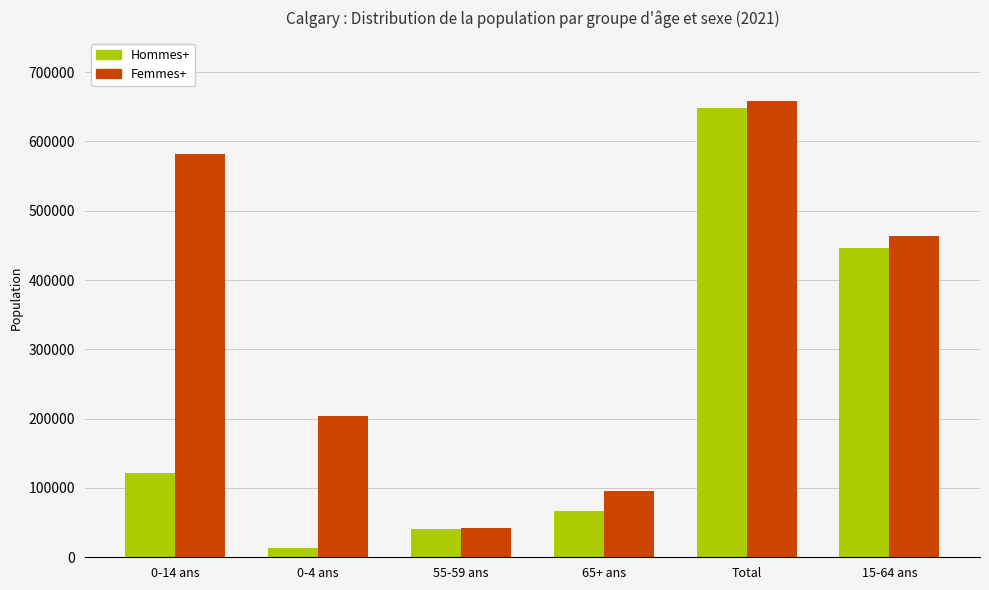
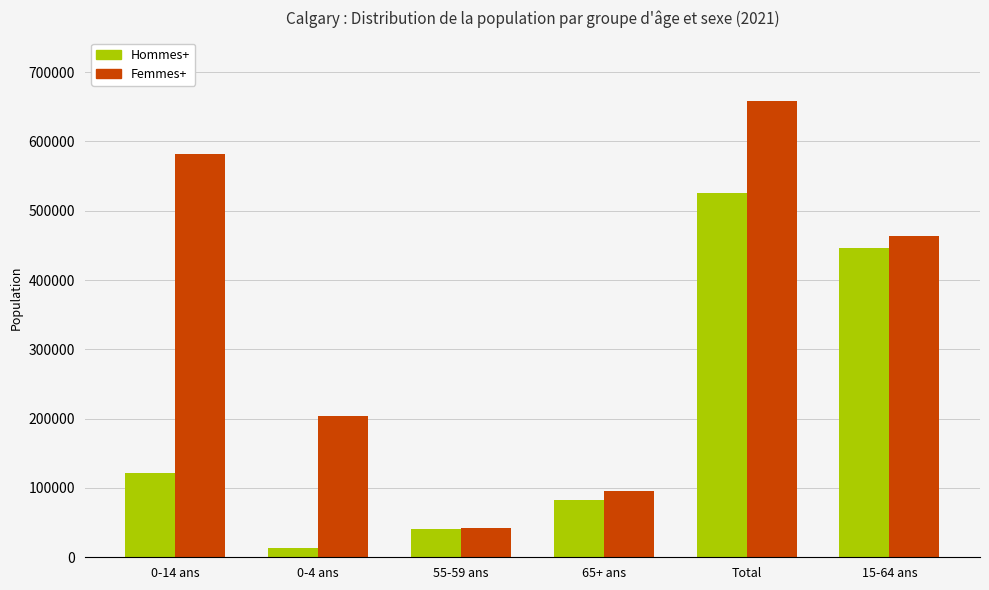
Hommes+, 65+ ans: 70000 -> 80000
Hommes+, Total: 650000 -> 530000
